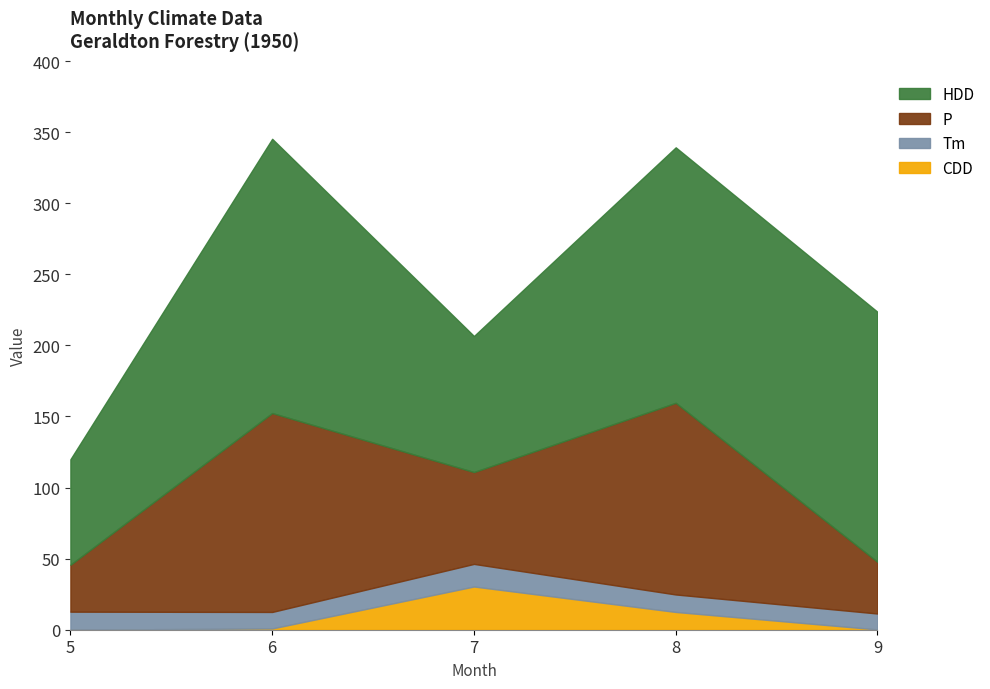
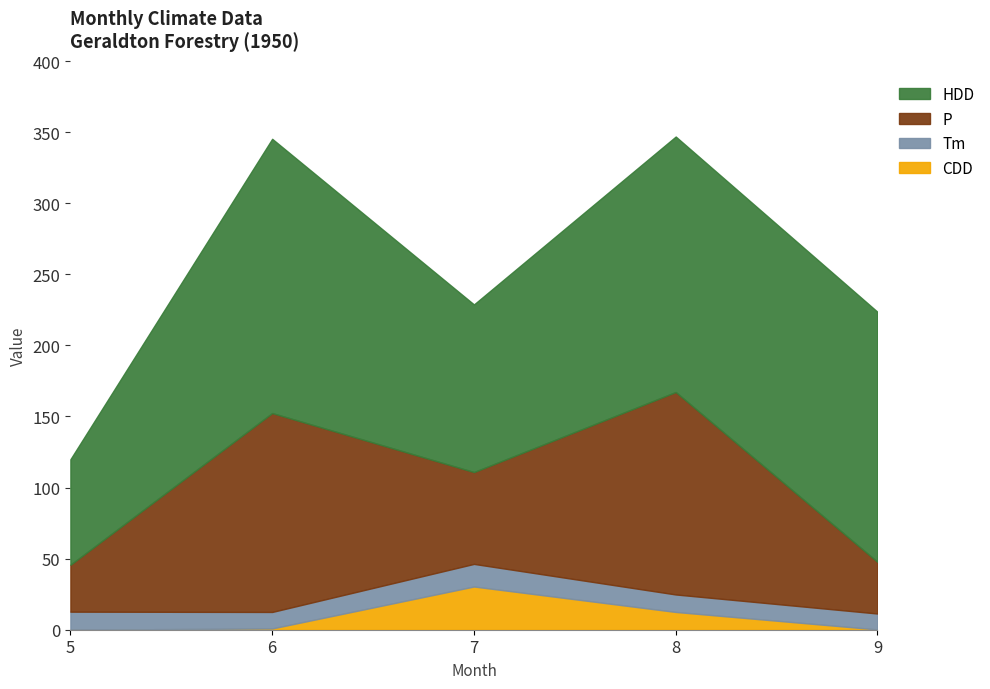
HDD, 7: 96 -> 118
P, 8: 135 -> 142
